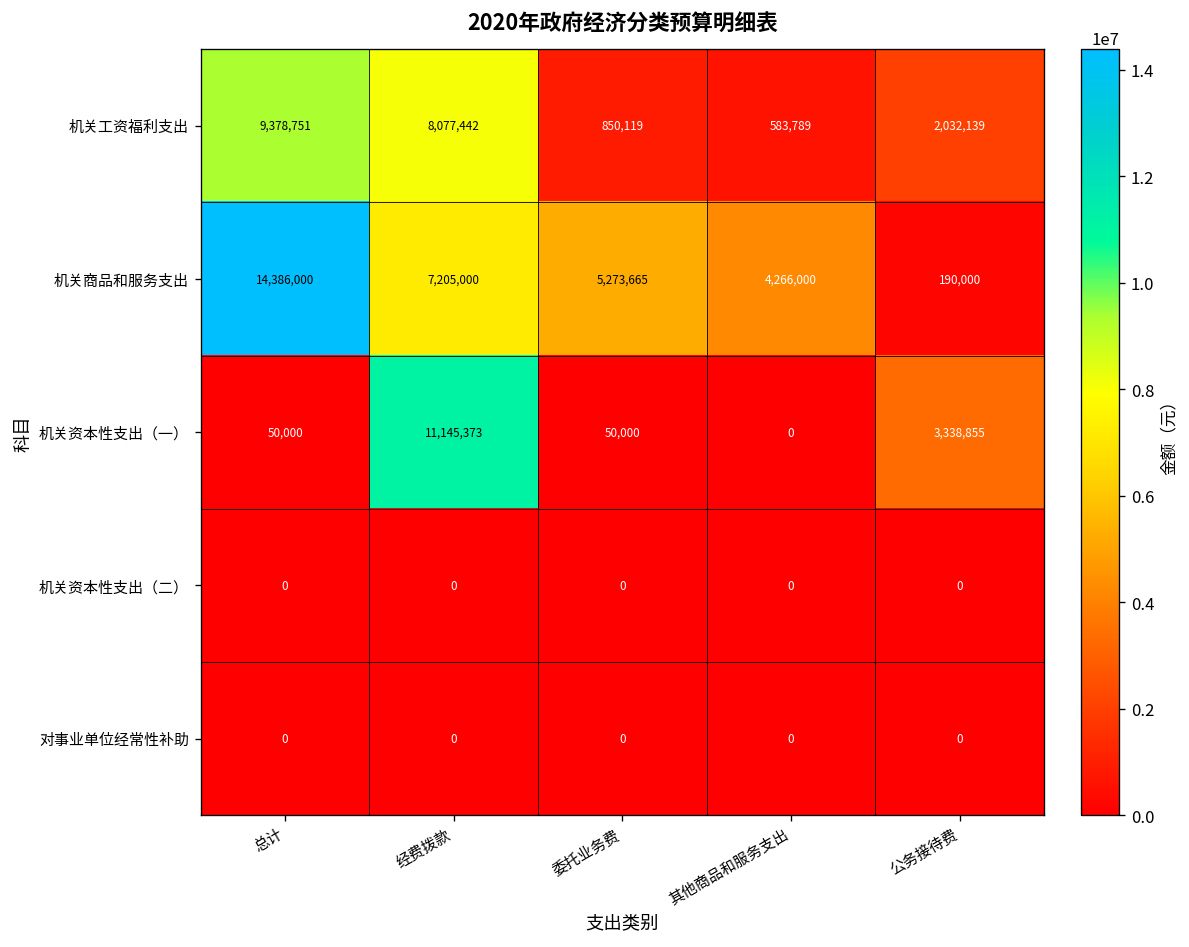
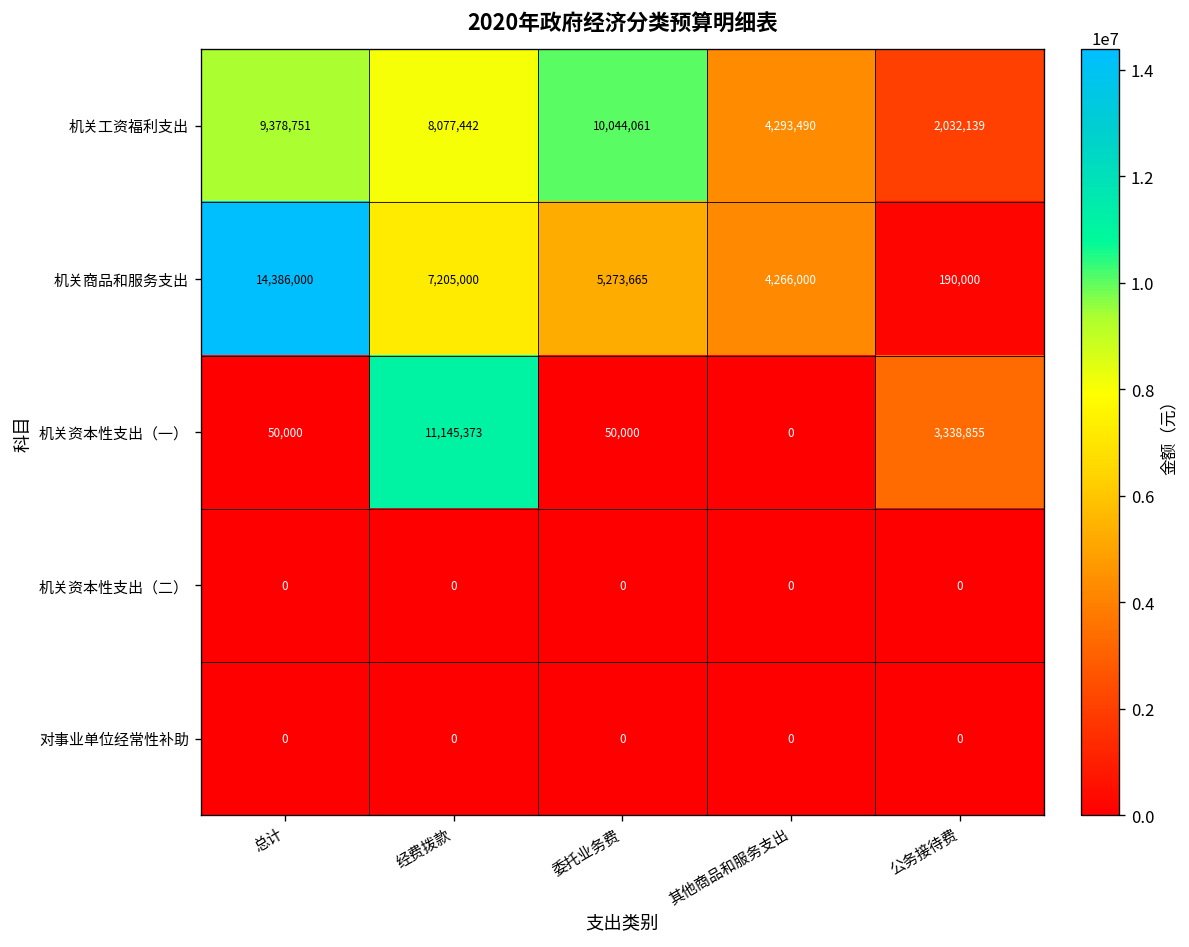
机关工资福利支出, 委托业务费: 850,119 -> 10,044,061
机关工资福利支出, 其他商品和服务支出: 583,789 -> 4,293,490
